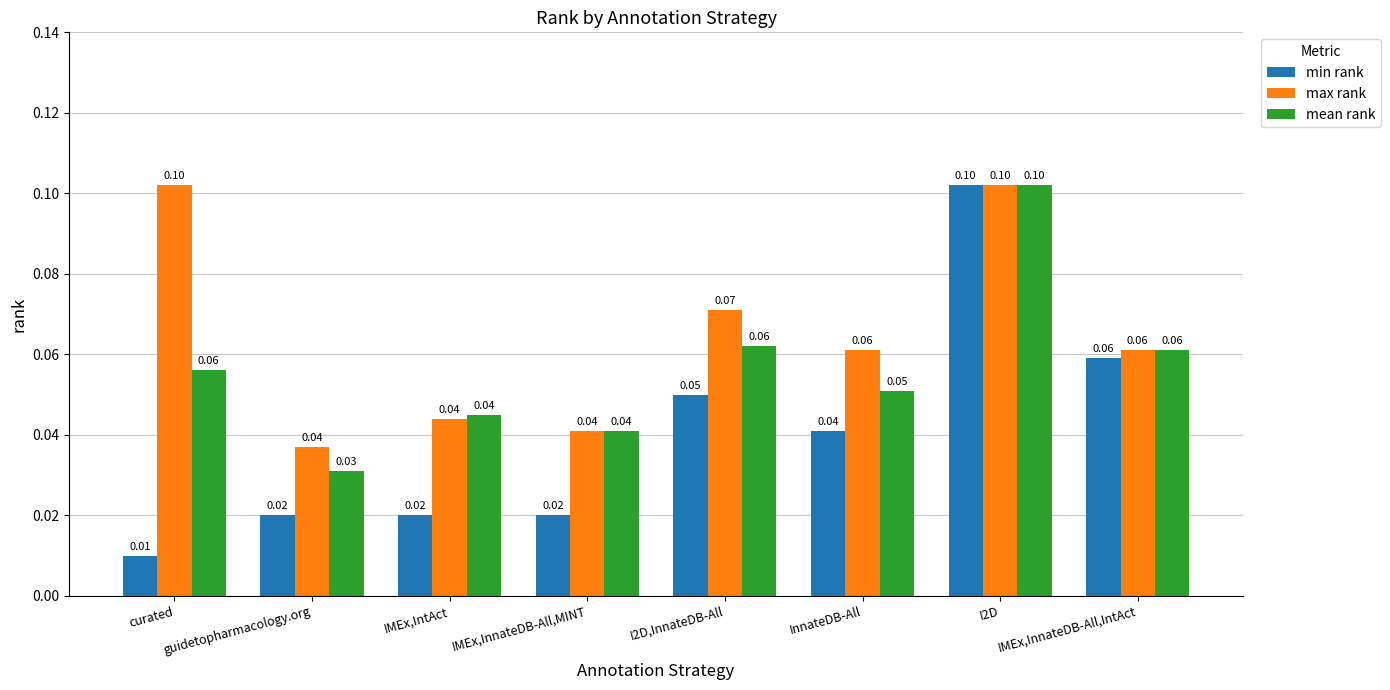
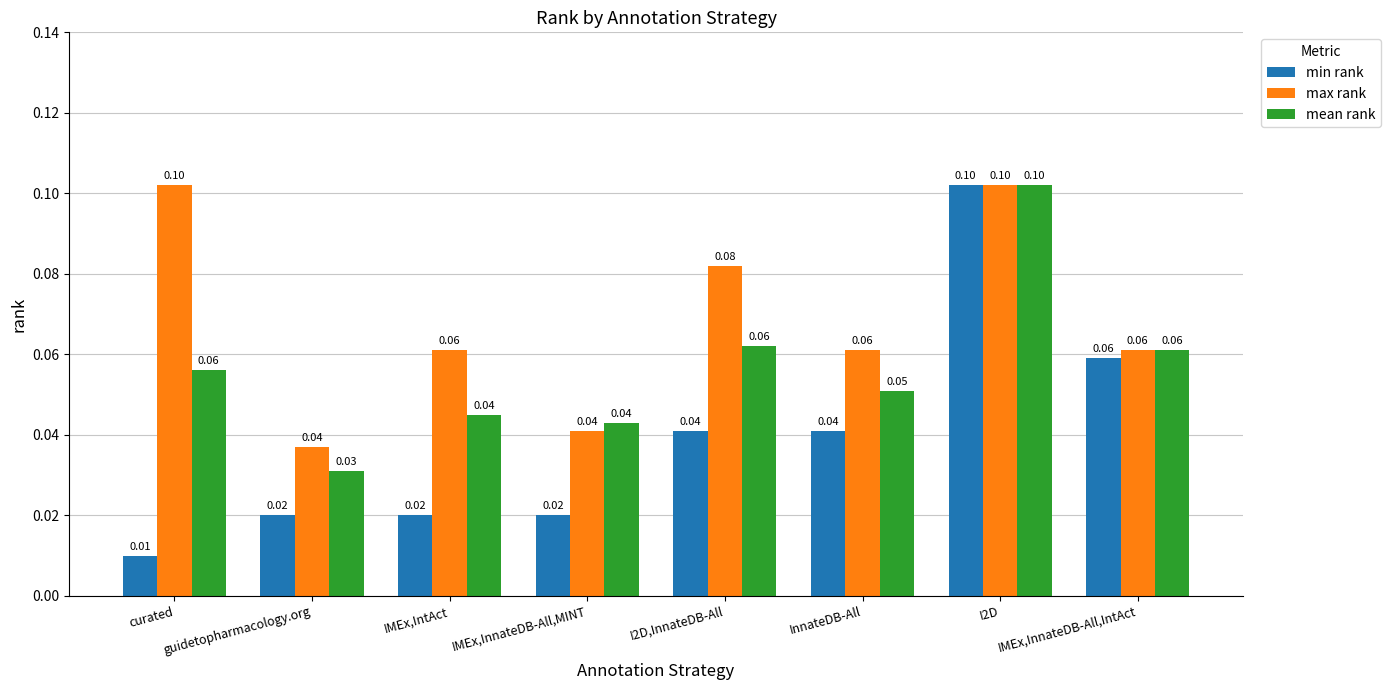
max rank, IMEx,IntAct: 0.04 -> 0.06
mean rank, IMEx,InnateDB-All,MINT: 0.041 -> 0.043
min rank, I2D,InnateDB-All: 0.05 -> 0.04
max rank, I2D,InnateDB-All: 0.07 -> 0.08
